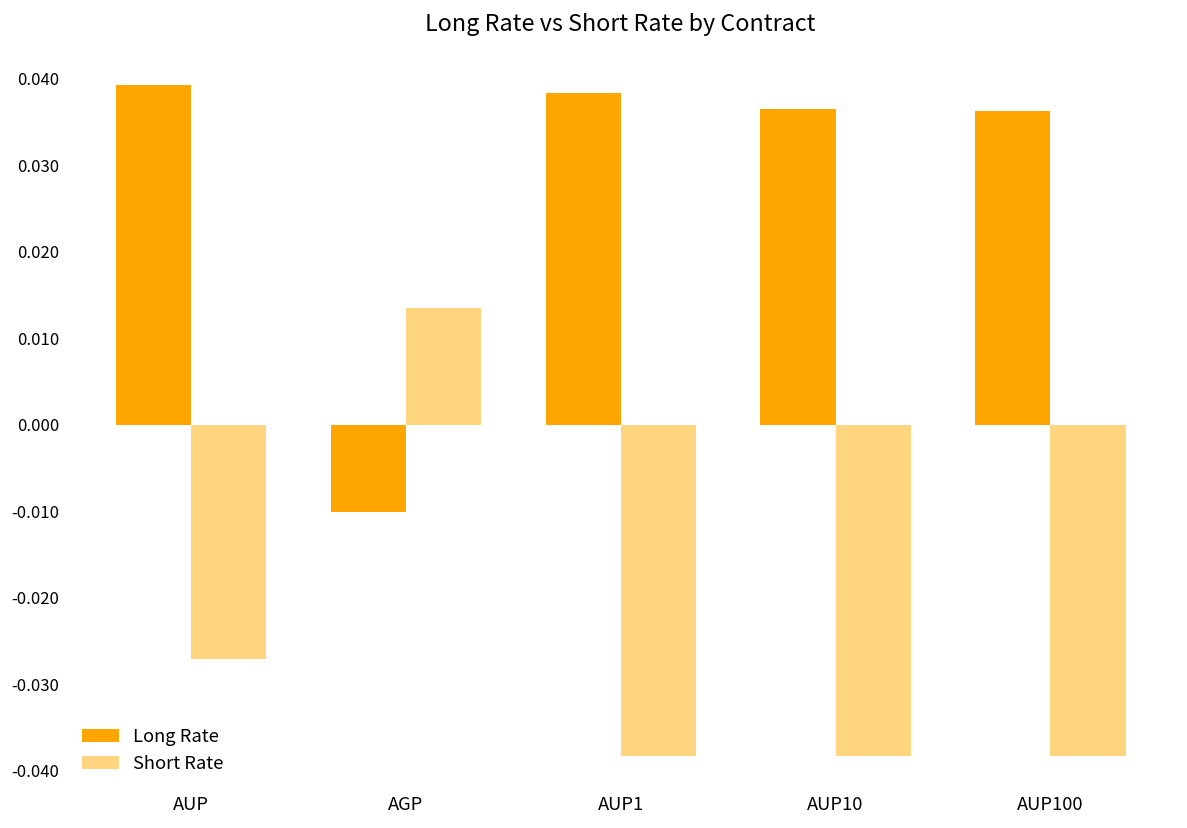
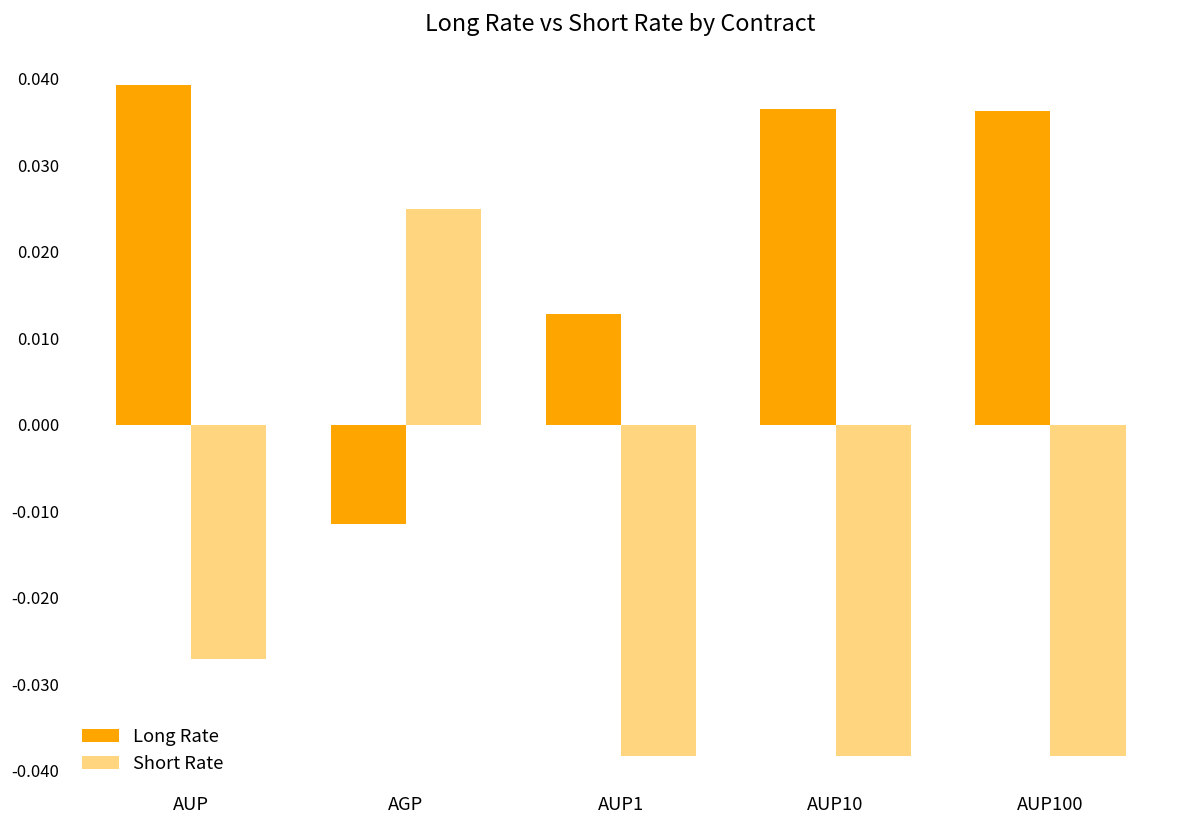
Long Rate, AGP: -0.010 -> -0.012
Short Rate, AGP: 0.014 -> 0.025
Long Rate, AUP1: 0.038 -> 0.013
